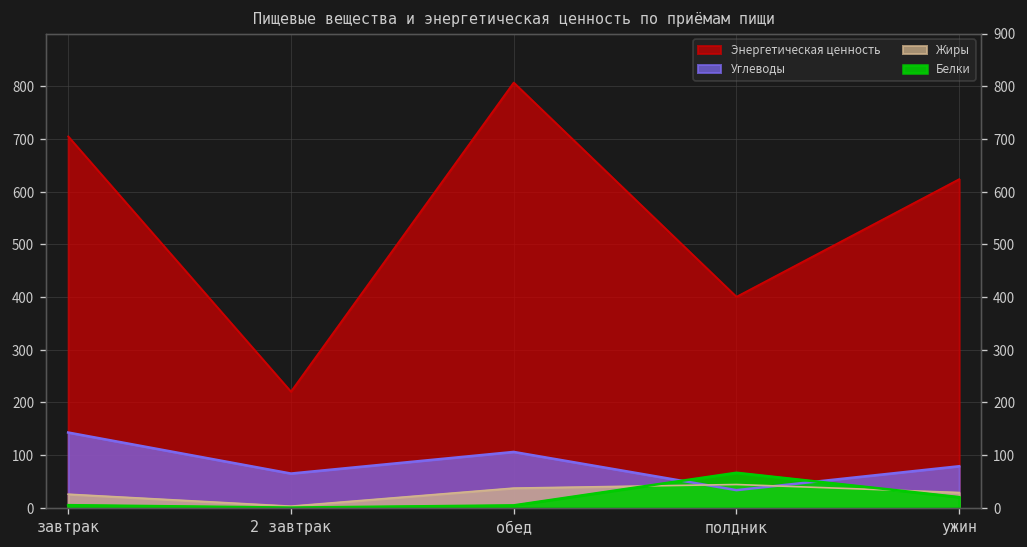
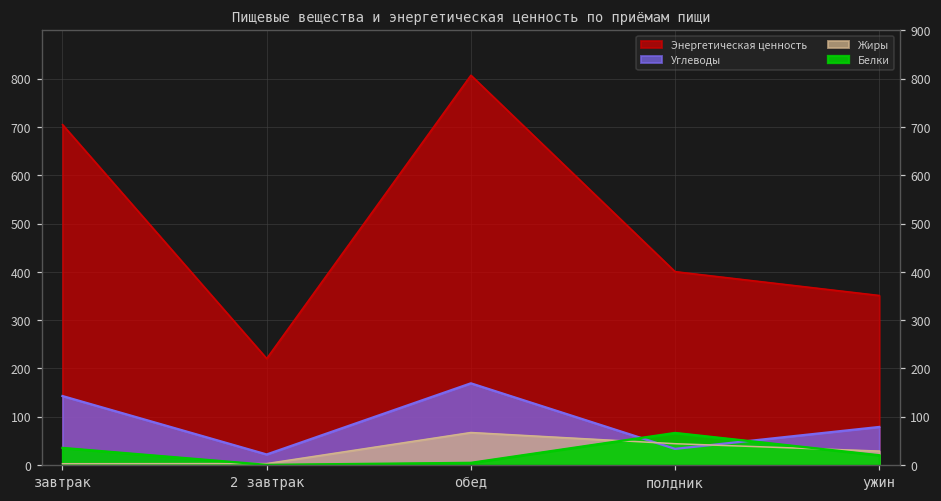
Жиры, завтрак: 30 -> 0
Белки, завтрак: 0 -> 40
Углеводы, 2 завтрак: 60 -> 20
Углеводы, обед: 110 -> 170
Жиры, обед: 40 -> 70
Энергетическая ценность, ужин: 620 -> 350
